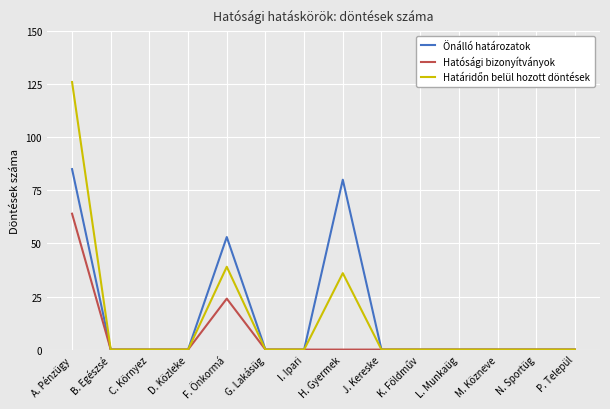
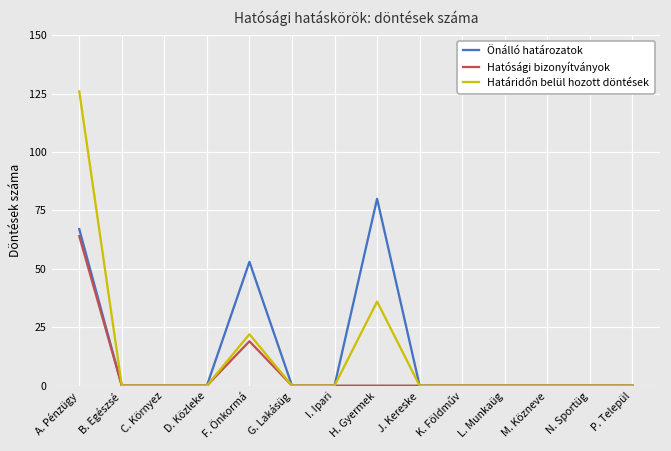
Önálló határozatok, A. Pénzügy: 85 -> 67
Hatósági bizonyítványok, F. Önkormá: 24 -> 19
Határidőn belül hozott döntések, F. Önkormá: 39 -> 22
